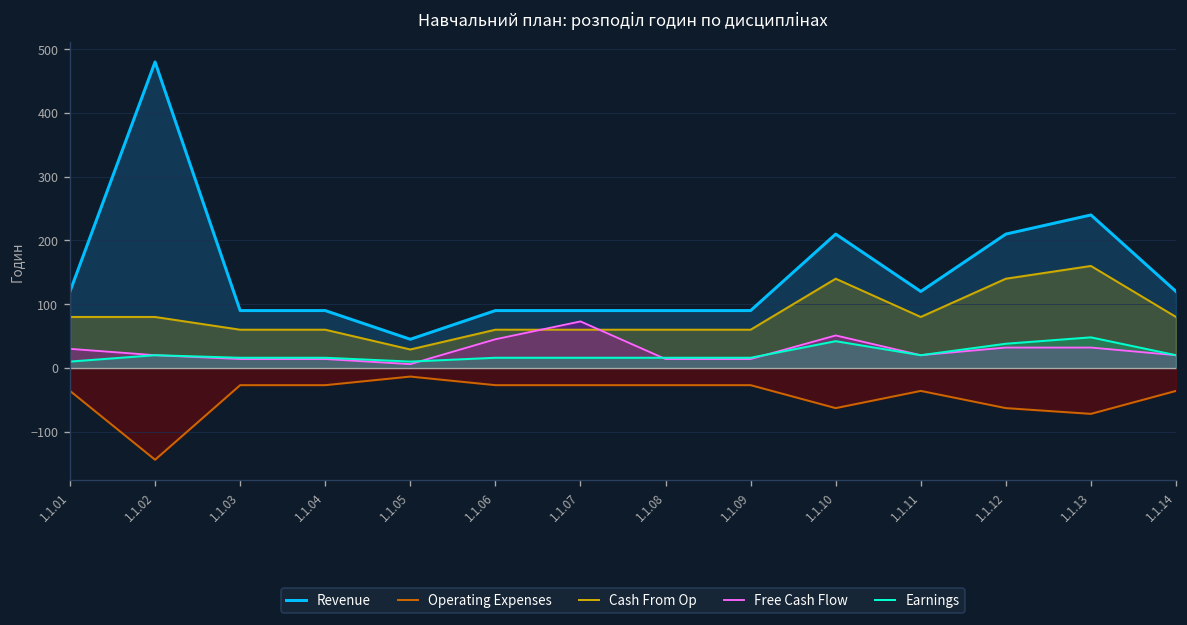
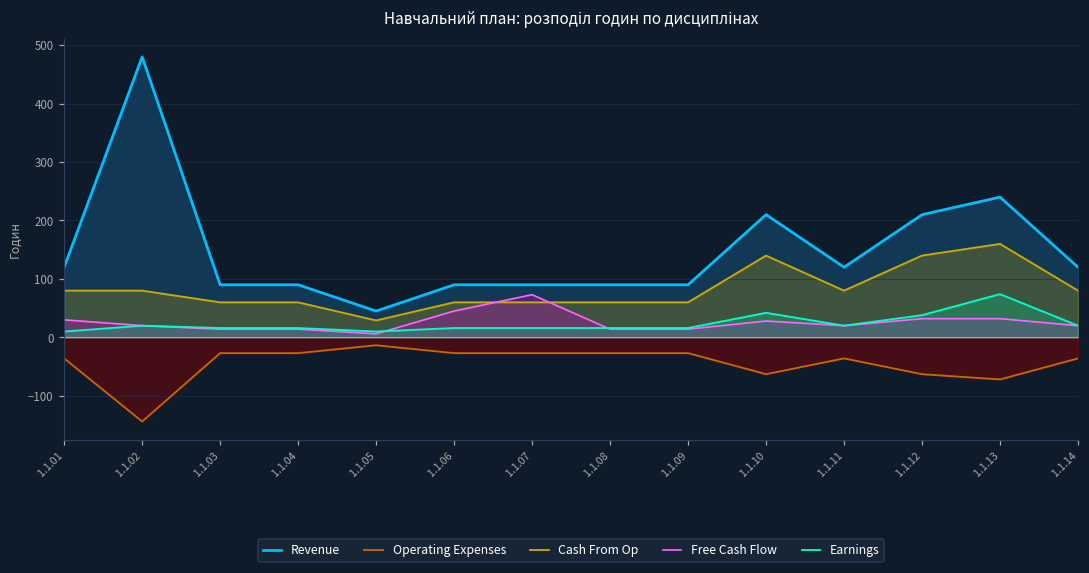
Free Cash Flow, 1.1.10: 50 -> 30
Earnings, 1.1.13: 50 -> 70
